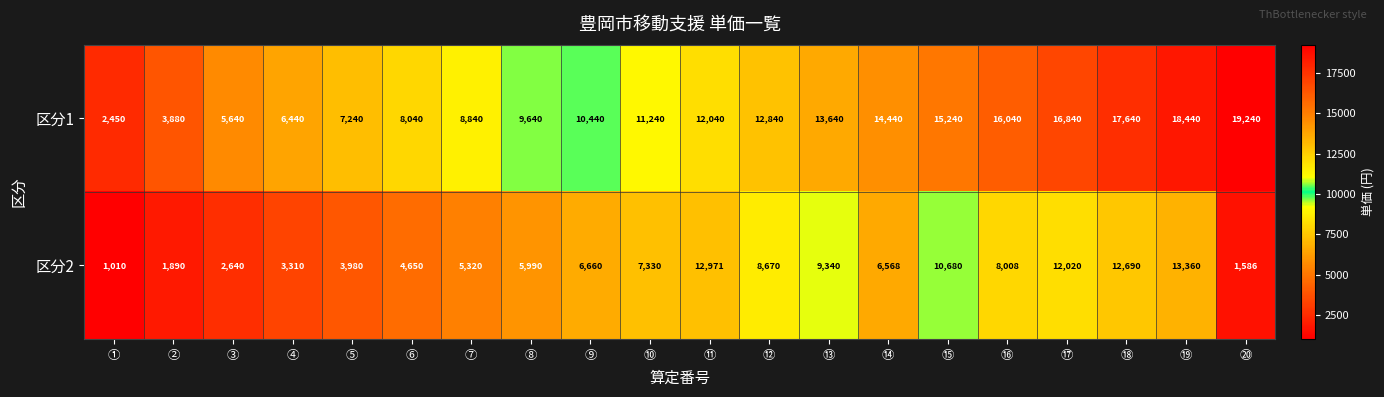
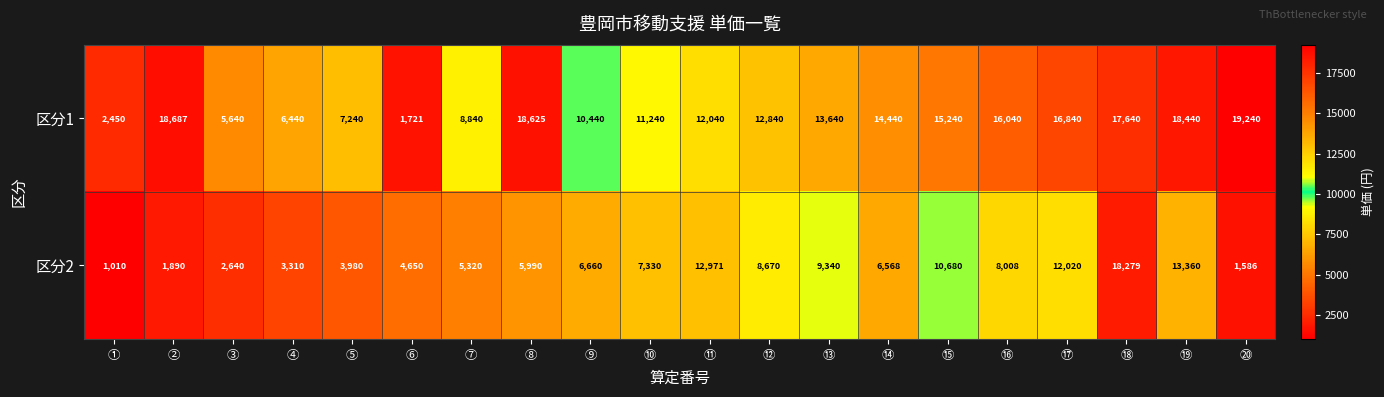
区分1, ②: 3,880 -> 18,687
区分1, ⑥: 8,040 -> 1,721
区分1, ⑧: 9,640 -> 18,625
区分2, ⑱: 12,690 -> 18,279
